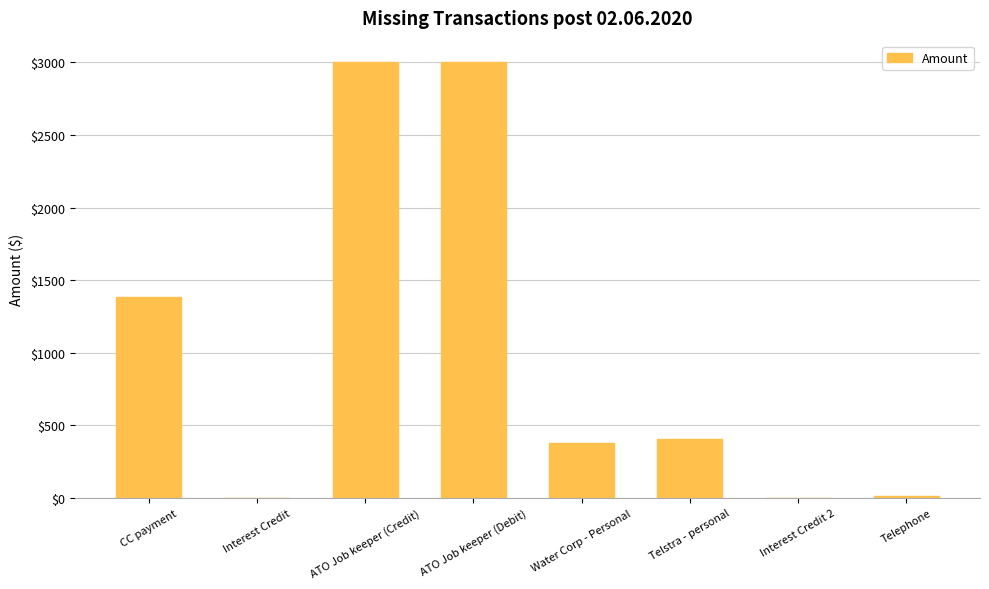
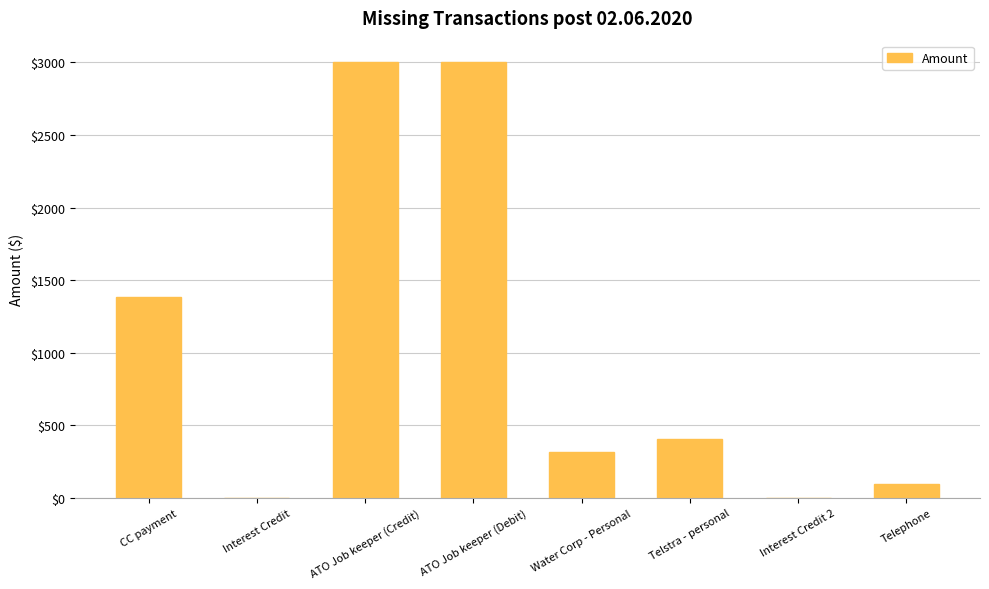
Water Corp - Personal: $380 -> $320
Telephone: $10 -> $90
